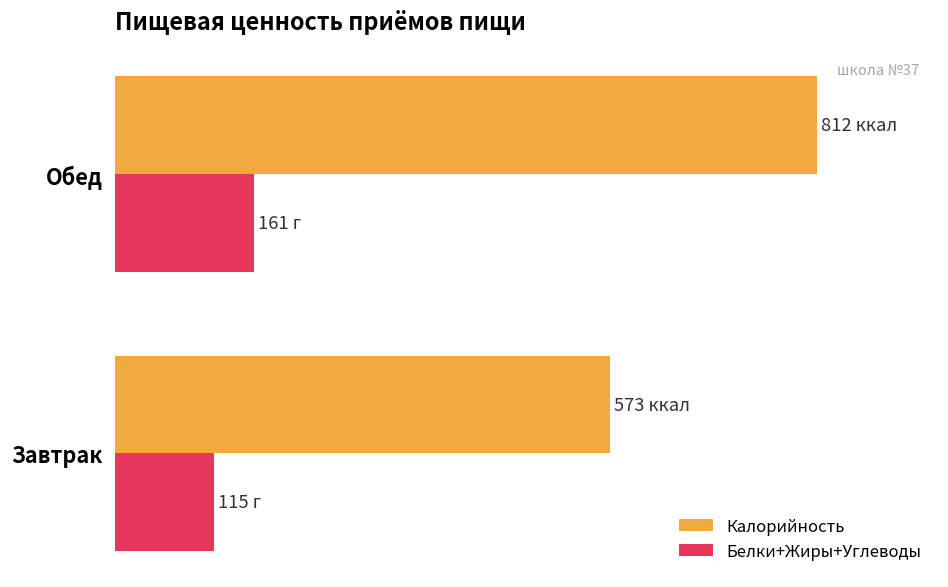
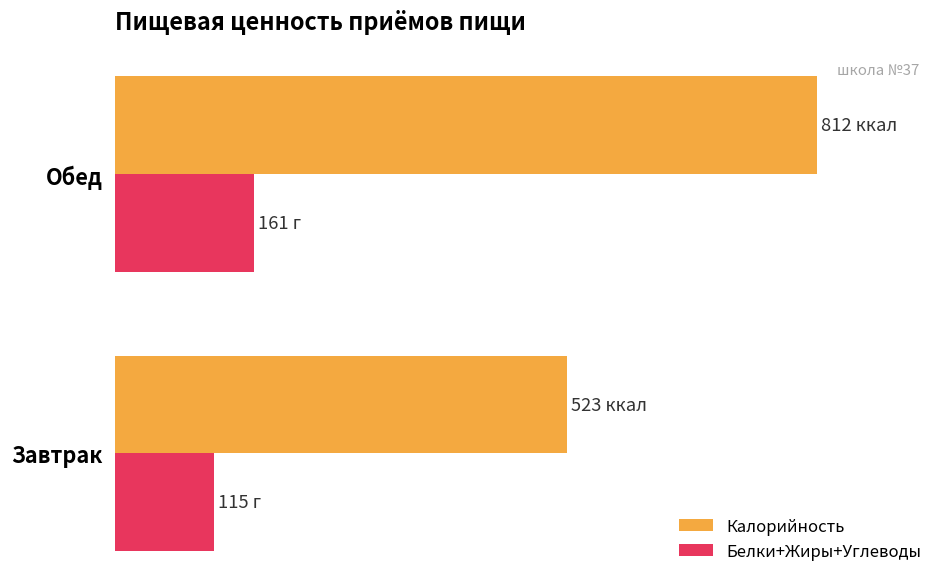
Калорийность, Завтрак: 573 -> 523
